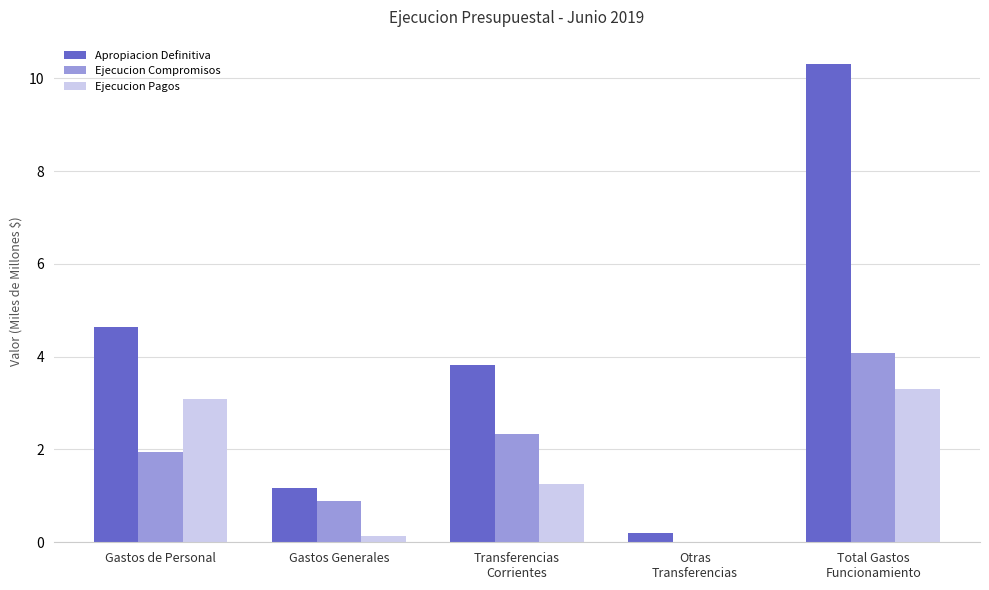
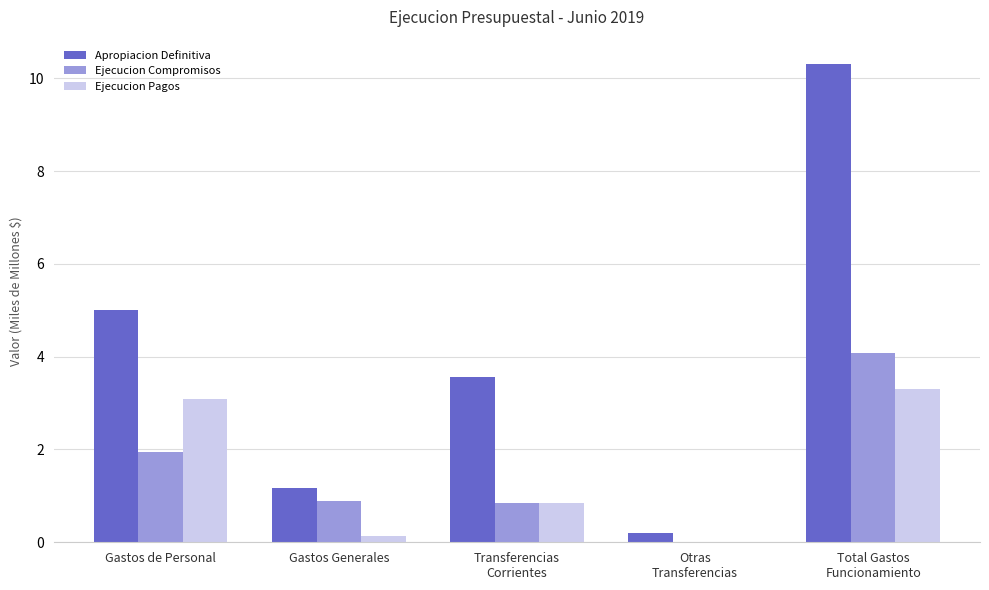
Apropiacion Definitiva, Gastos de Personal: 4.6 -> 5.0
Apropiacion Definitiva, Transferencias Corrientes: 3.8 -> 3.6
Ejecucion Compromisos, Transferencias Corrientes: 2.3 -> 0.9
Ejecucion Pagos, Transferencias Corrientes: 1.3 -> 0.9
